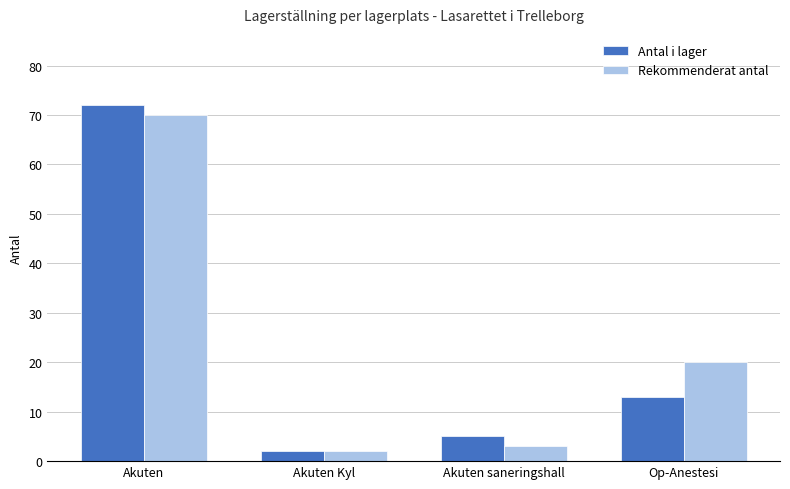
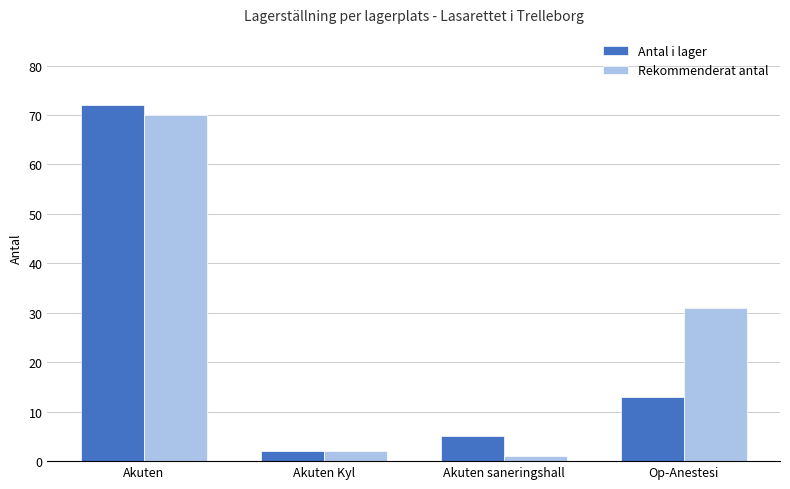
Rekommenderat antal, Akuten saneringshall: 3 -> 1
Rekommenderat antal, Op-Anestesi: 20 -> 31
